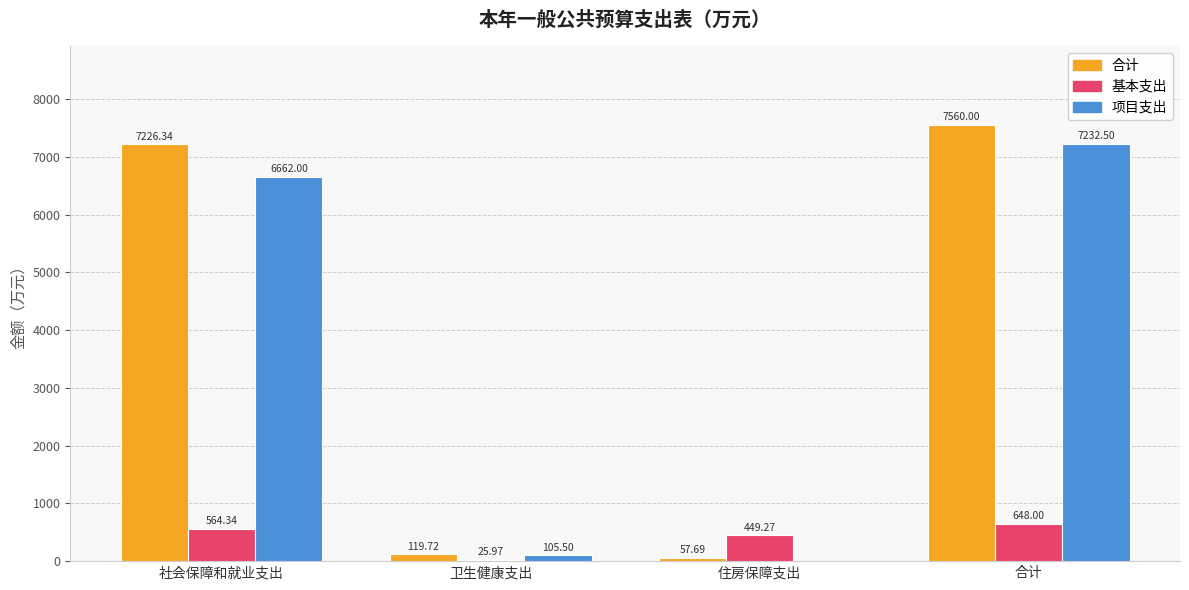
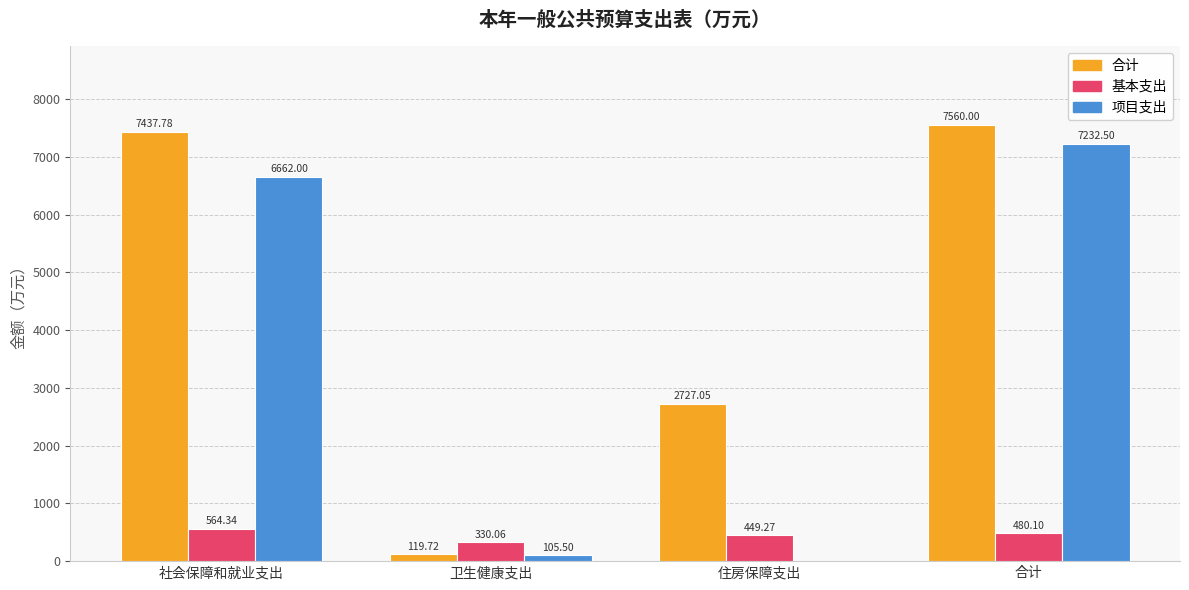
合计, 社会保障和就业支出: 7226.34 -> 7437.78
基本支出, 卫生健康支出: 25.97 -> 330.06
合计, 住房保障支出: 57.69 -> 2727.05
基本支出, 合计: 648.00 -> 480.10
